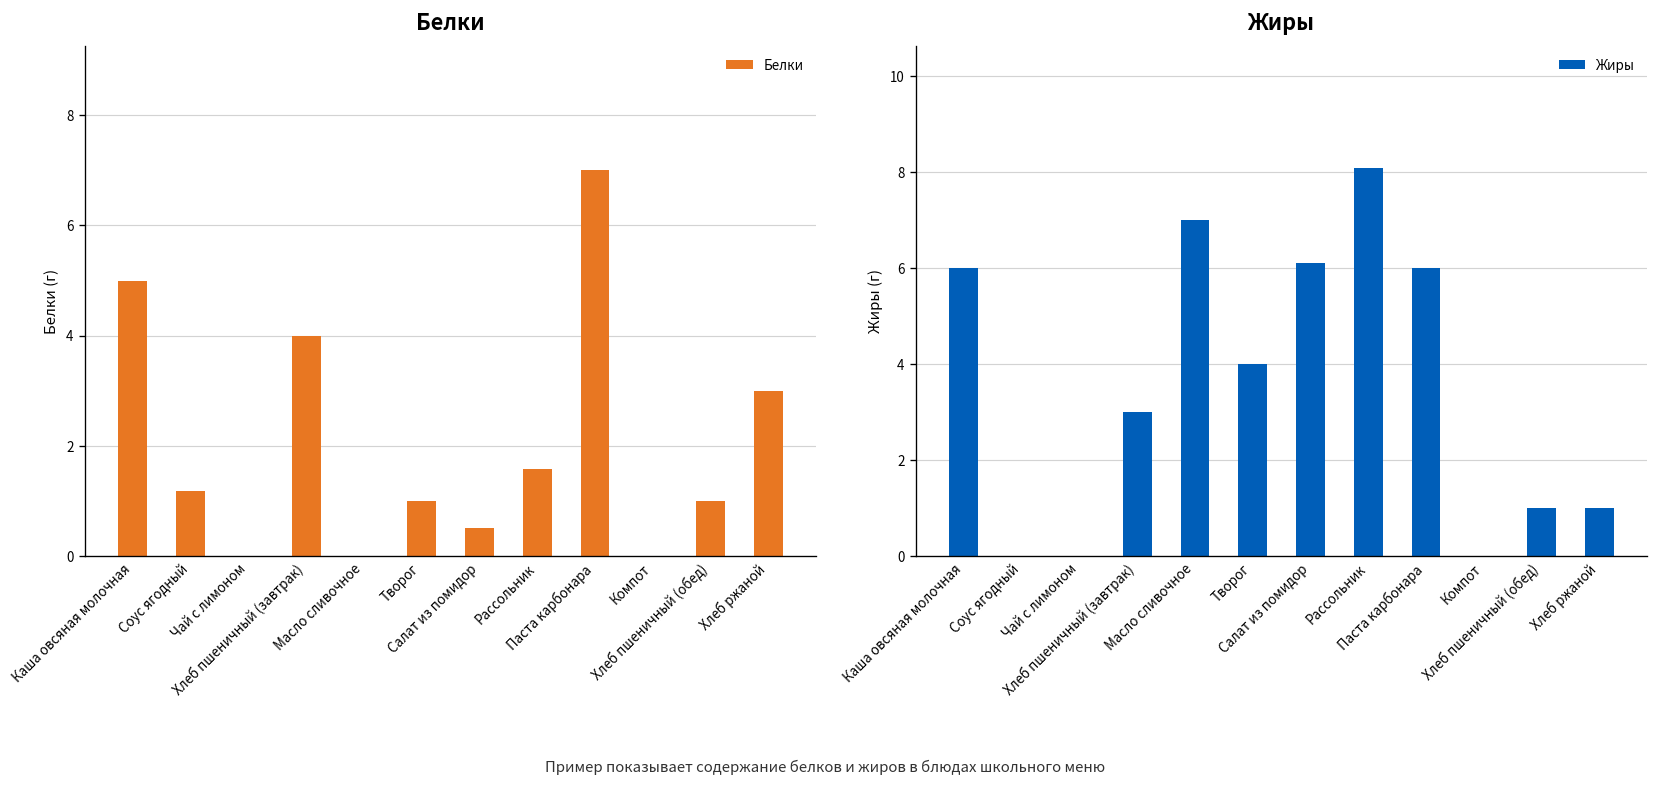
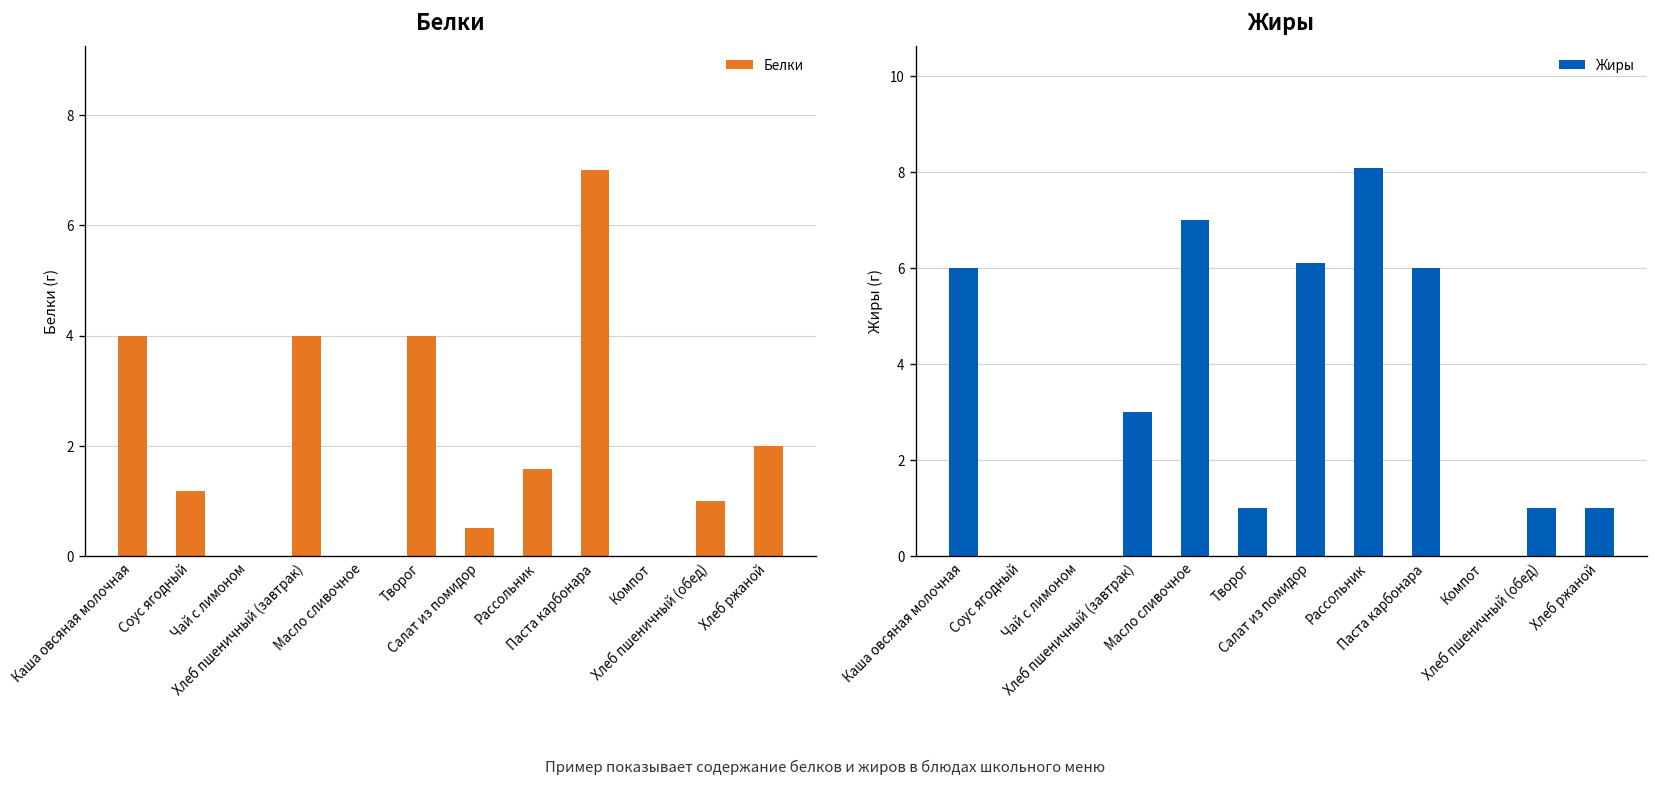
Белки, Каша овсяная молочная: 5 -> 4
Белки, Творог: 1 -> 4
Белки, Хлеб ржаной: 3 -> 2
Жиры, Творог: 4 -> 1
